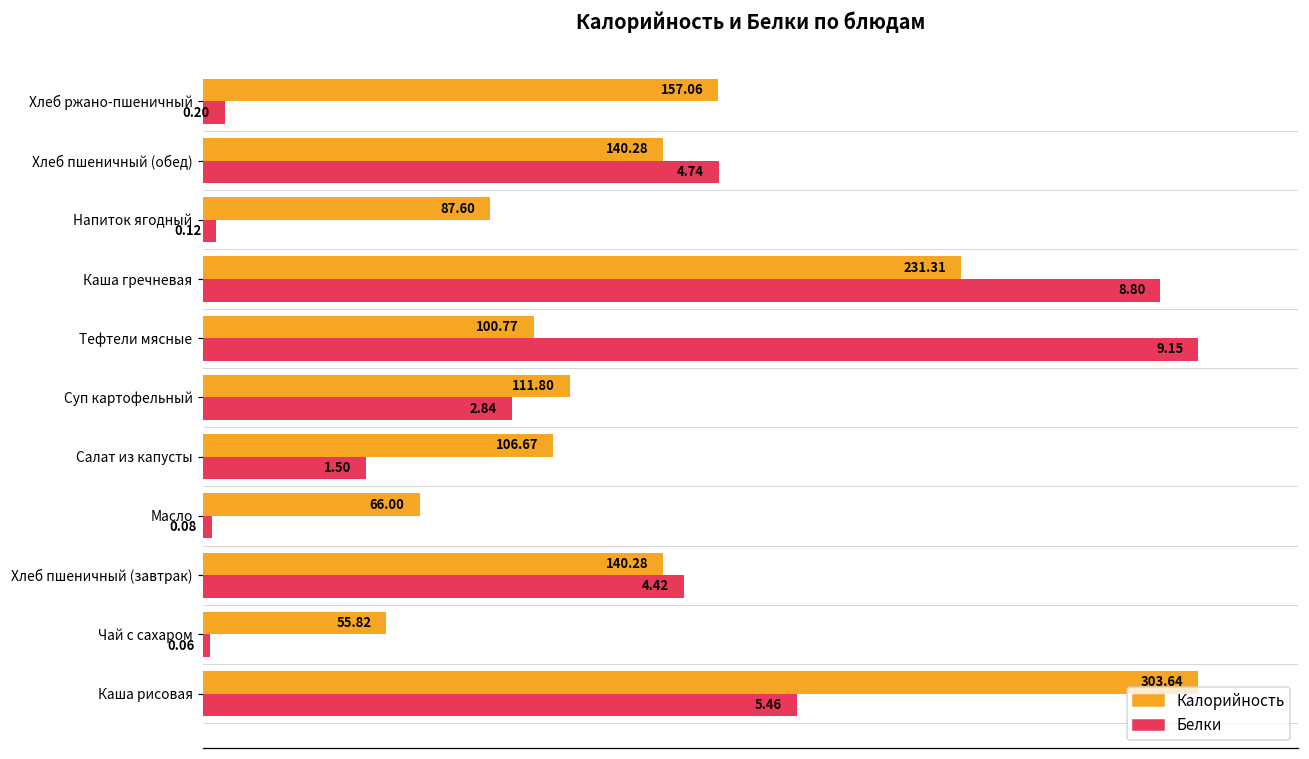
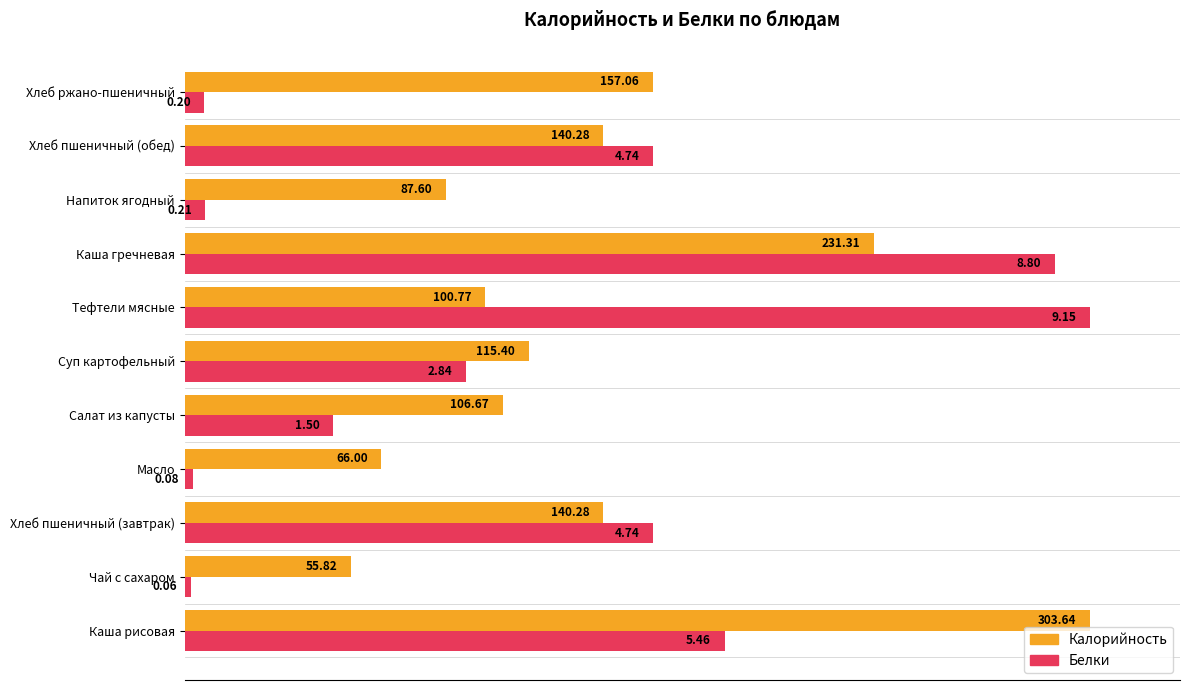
Белки, Напиток ягодный: 0.12 -> 0.21
Калорийность, Суп картофельный: 111.80 -> 115.40
Белки, Хлеб пшеничный (завтрак): 4.42 -> 4.74
